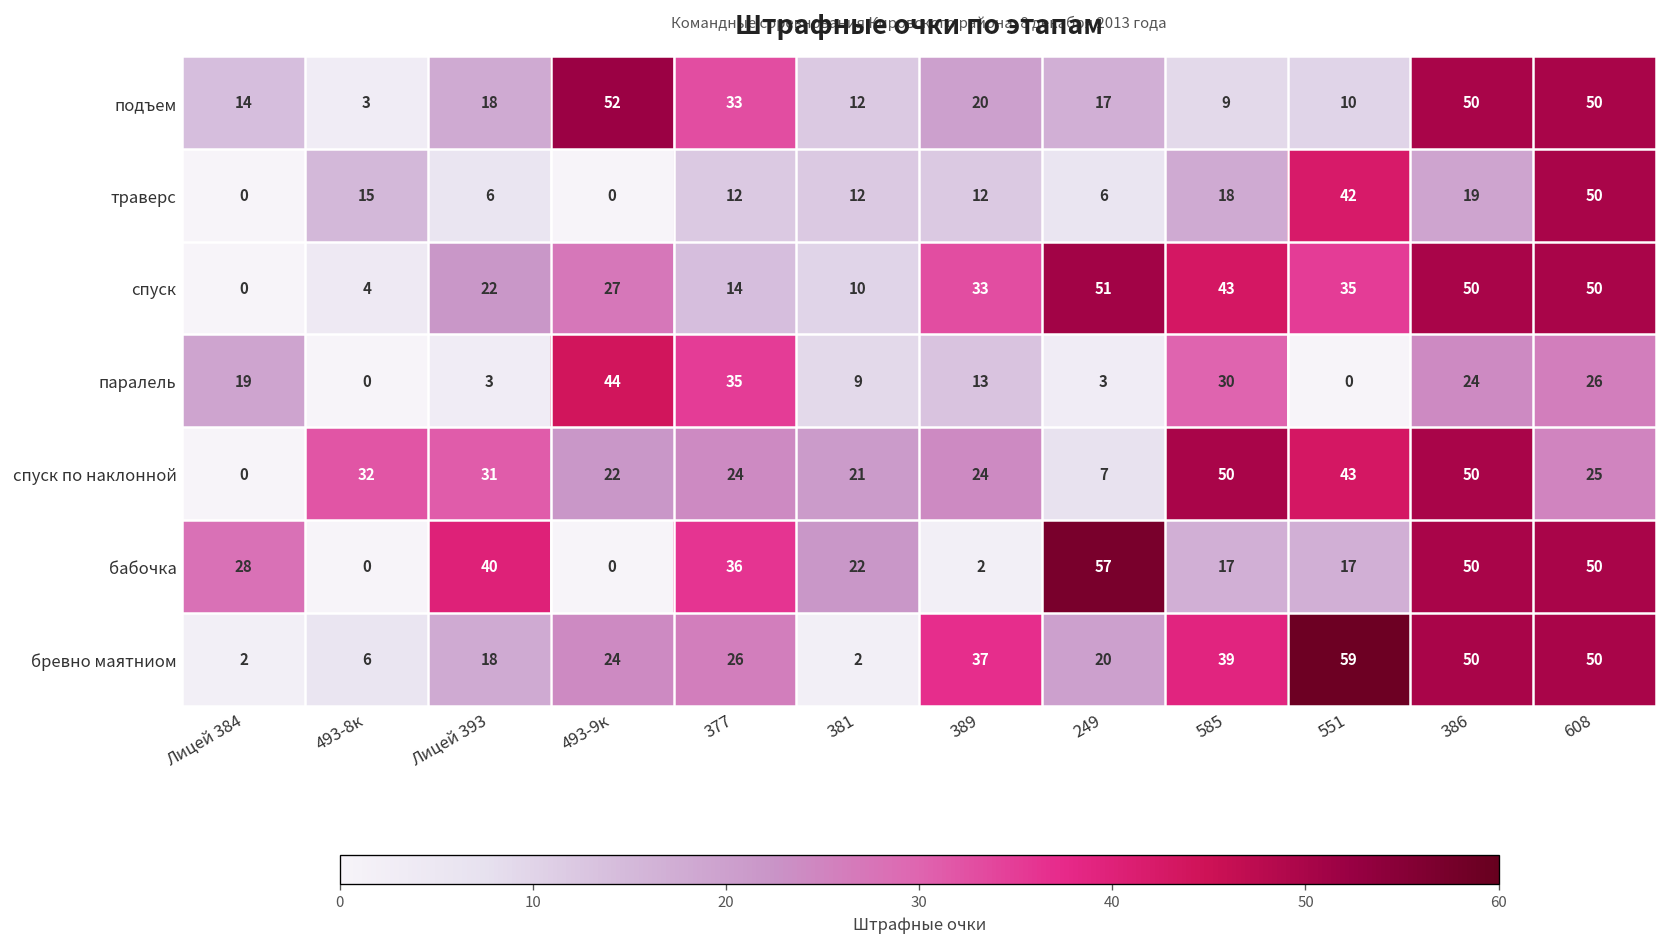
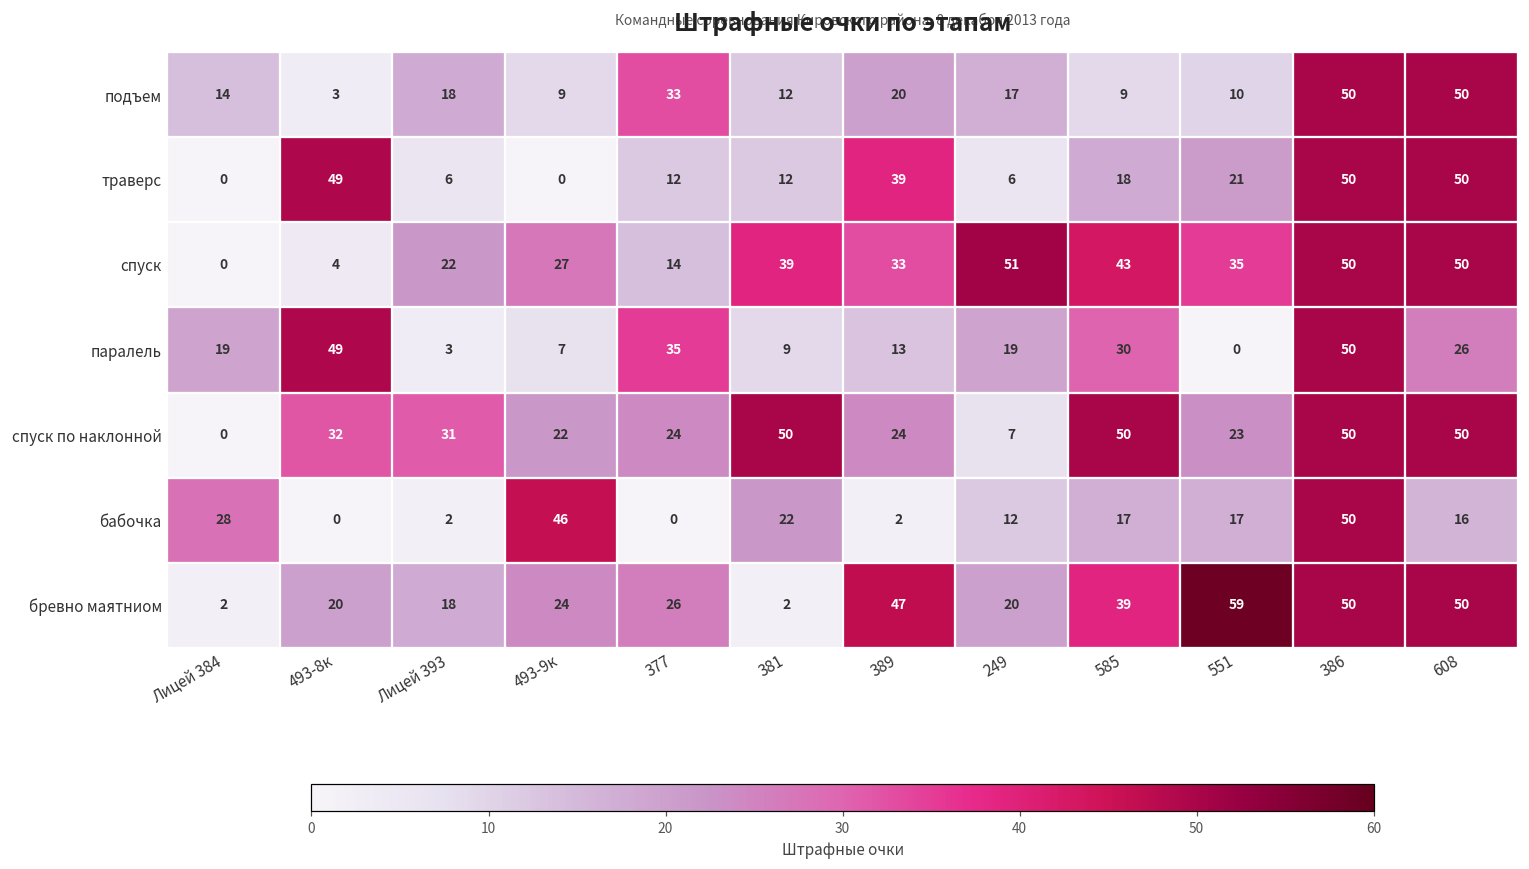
подъем, 493-9к: 52 -> 9
траверс, 493-8к: 15 -> 49
траверс, 389: 12 -> 39
траверс, 551: 42 -> 21
траверс, 386: 19 -> 50
спуск, 381: 10 -> 39
паралель, 493-8к: 0 -> 49
паралель, 493-9к: 44 -> 7
паралель, 249: 3 -> 19
паралель, 386: 24 -> 50
спуск по наклонной, 381: 21 -> 50
спуск по наклонной, 551: 43 -> 23
спуск по наклонной, 608: 25 -> 50
бабочка, Лицей 393: 40 -> 2
бабочка, 493-9к: 0 -> 46
бабочка, 377: 36 -> 0
бабочка, 249: 57 -> 12
бабочка, 608: 50 -> 16
бревно маятниом, 493-8к: 6 -> 20
бревно маятниом, 389: 37 -> 47
